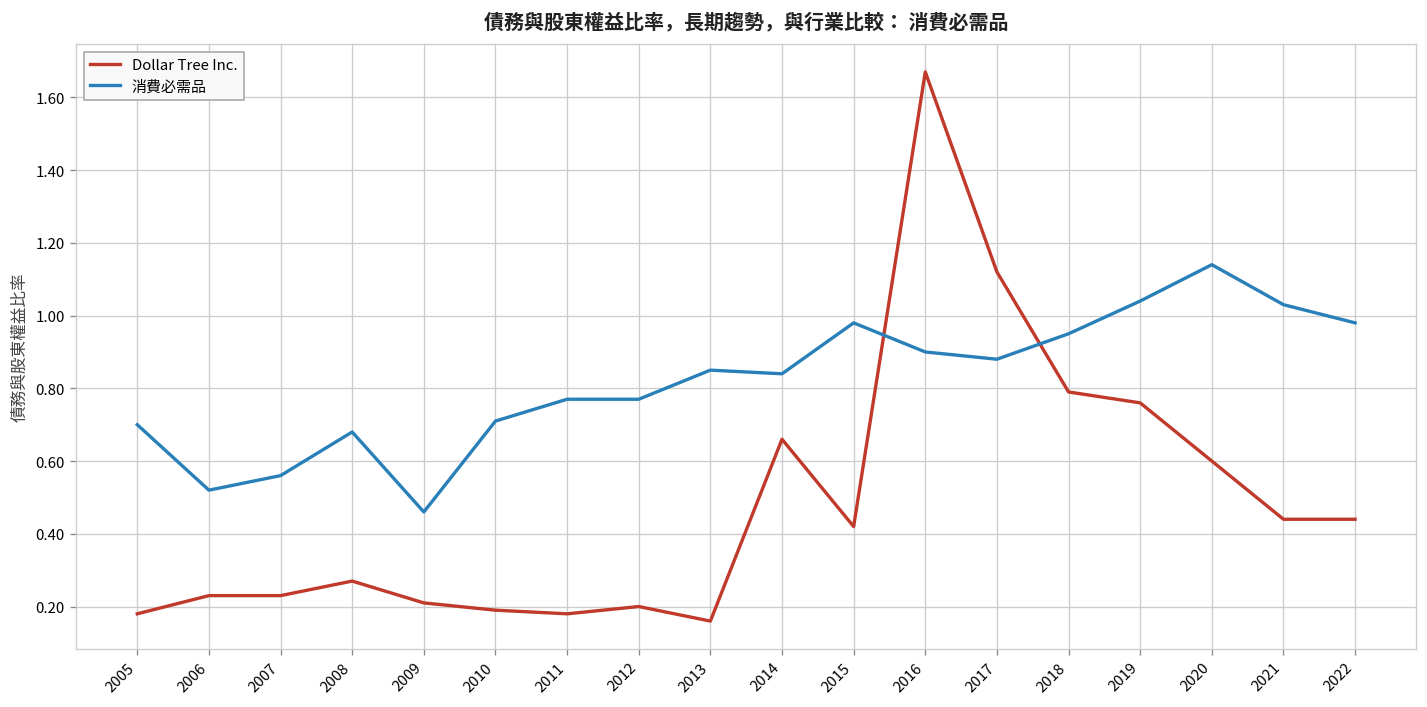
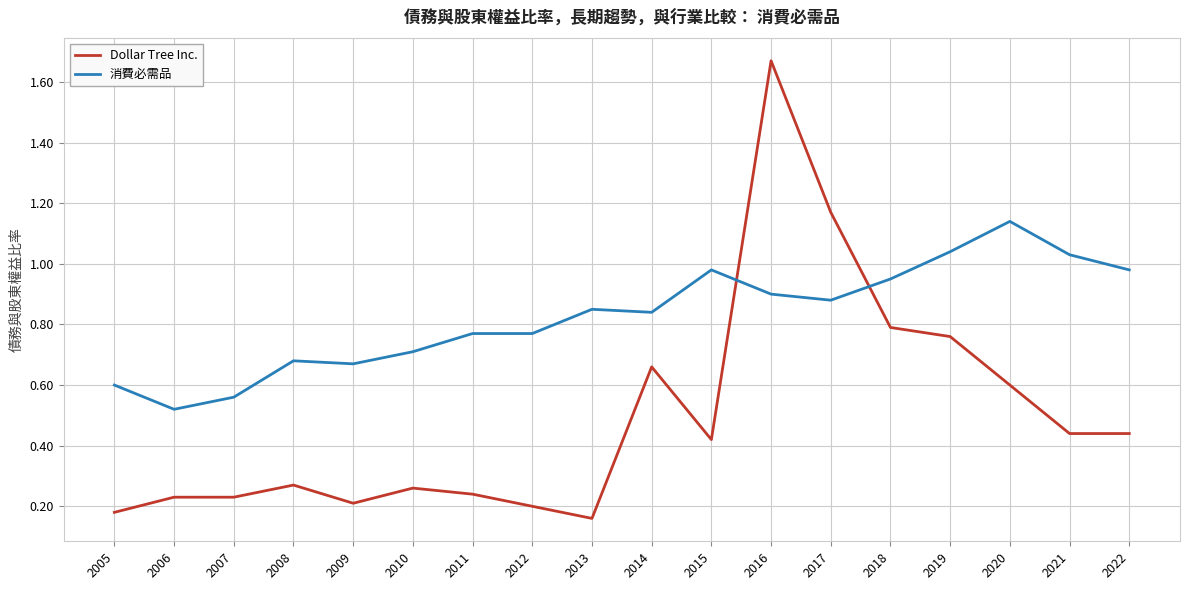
消費必需品, 2005: 0.7 -> 0.6
消費必需品, 2009: 0.46 -> 0.67
Dollar Tree Inc., 2010: 0.19 -> 0.26
Dollar Tree Inc., 2011: 0.18 -> 0.24
Dollar Tree Inc., 2017: 1.12 -> 1.17
